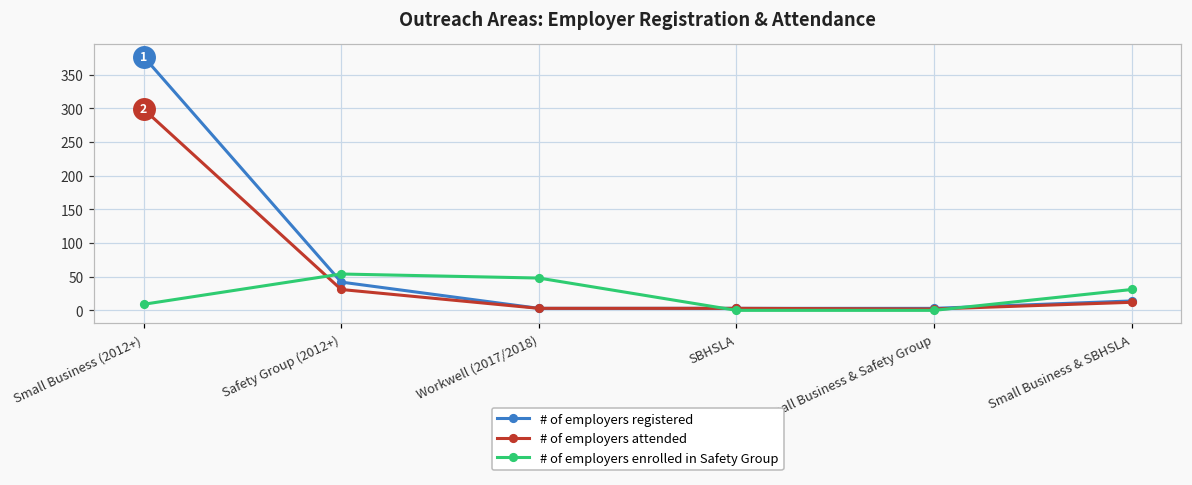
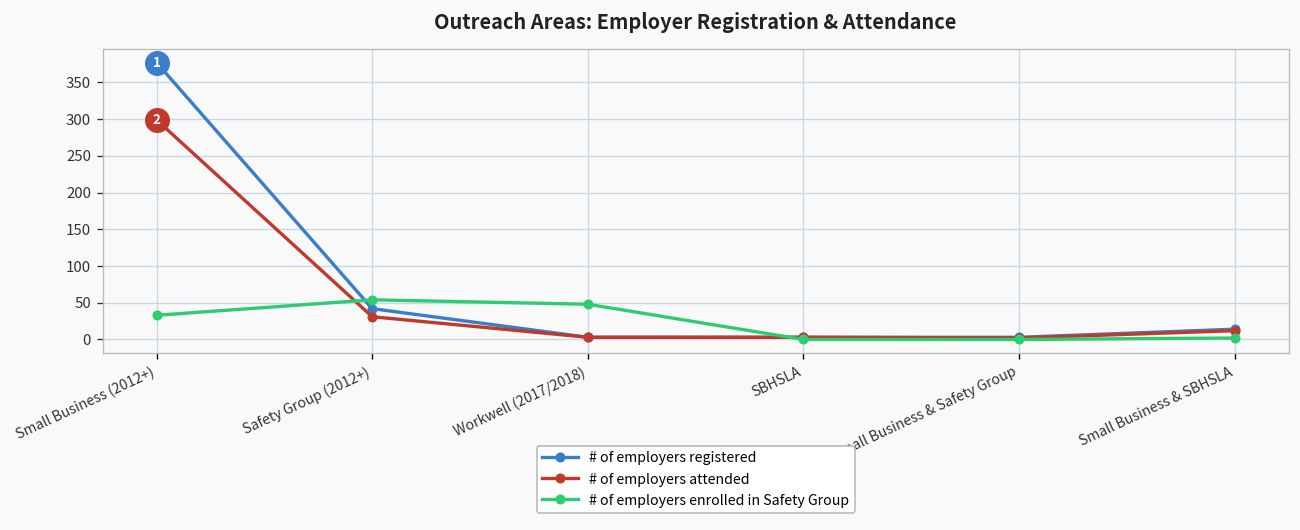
# of employers enrolled in Safety Group, Small Business (2012+): 10 -> 30
# of employers enrolled in Safety Group, Small Business & SBHSLA: 30 -> 0
